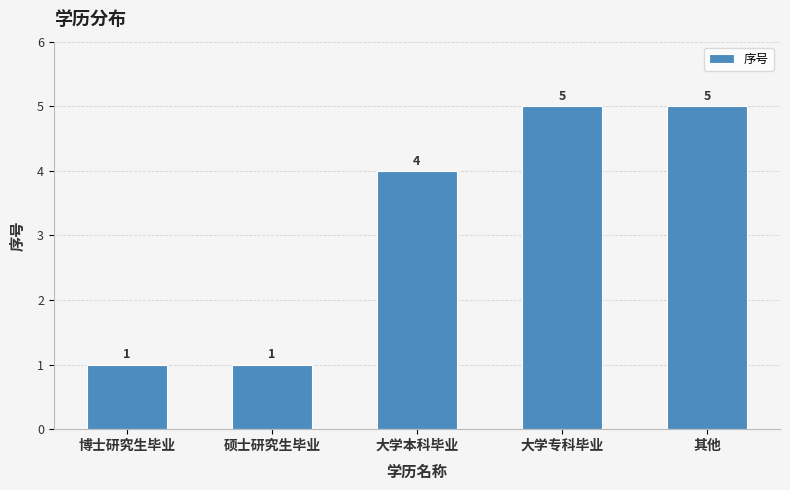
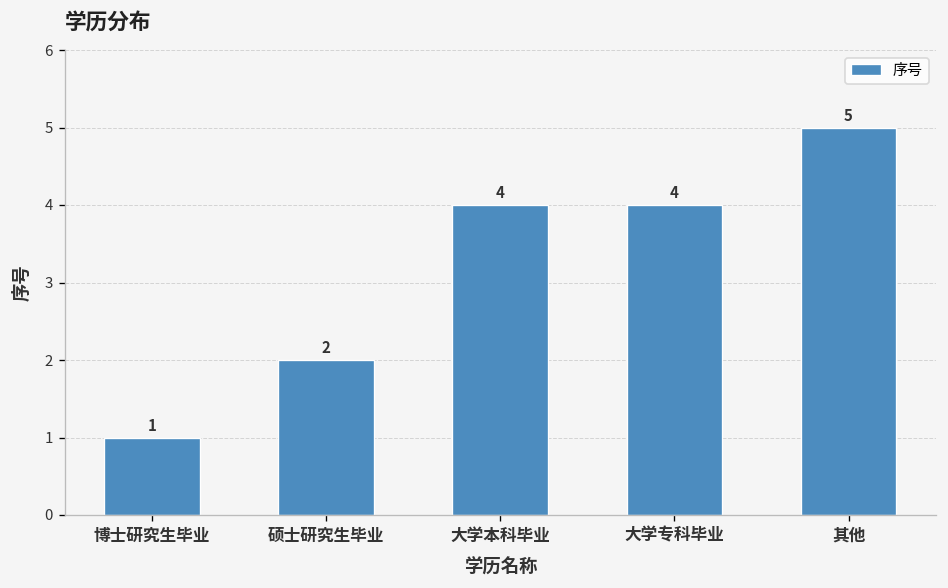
硕士研究生毕业: 1 -> 2
大学专科毕业: 5 -> 4
